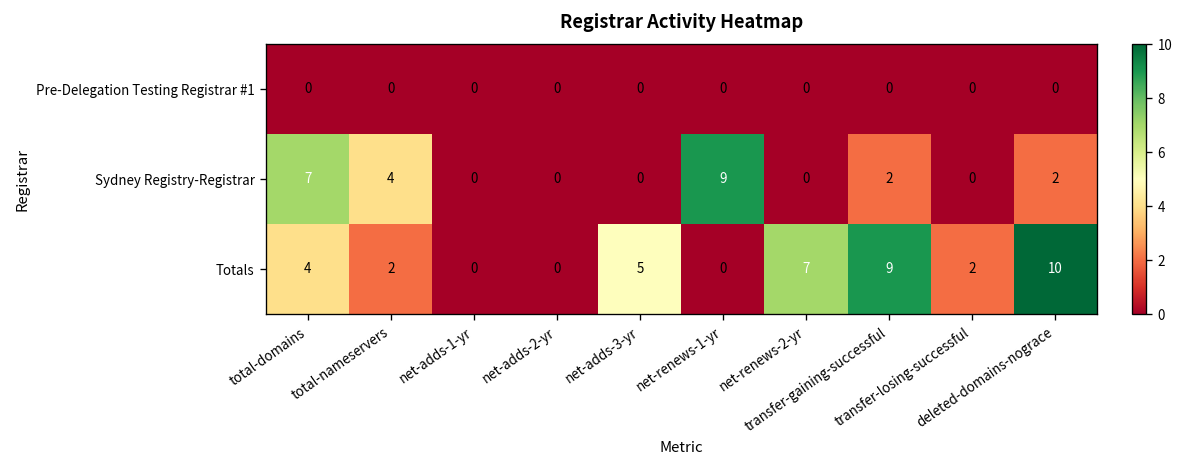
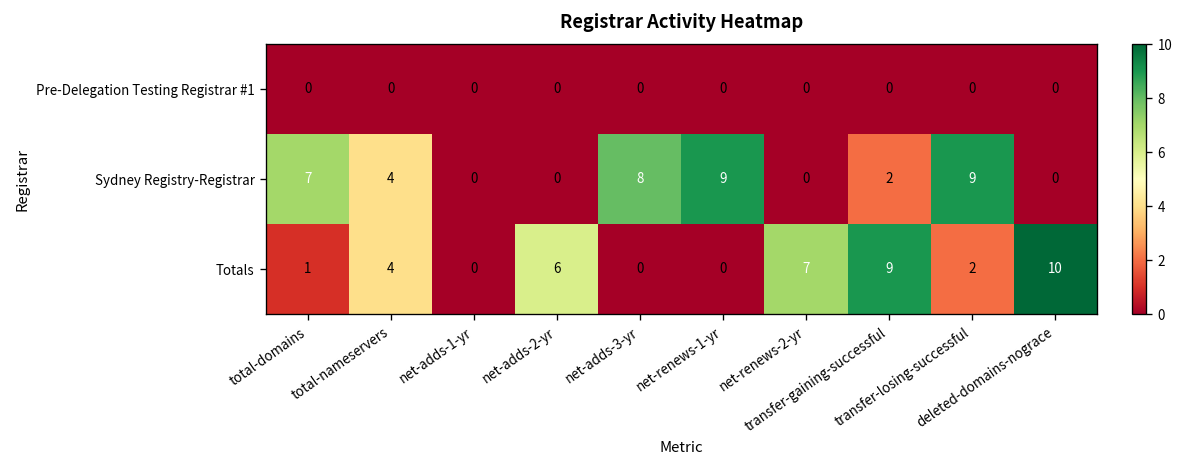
Sydney Registry-Registrar, net-adds-3-yr: 0 -> 8
Sydney Registry-Registrar, transfer-losing-successful: 0 -> 9
Sydney Registry-Registrar, deleted-domains-nograce: 2 -> 0
Totals, total-domains: 4 -> 1
Totals, total-nameservers: 2 -> 4
Totals, net-adds-2-yr: 0 -> 6
Totals, net-adds-3-yr: 5 -> 0
